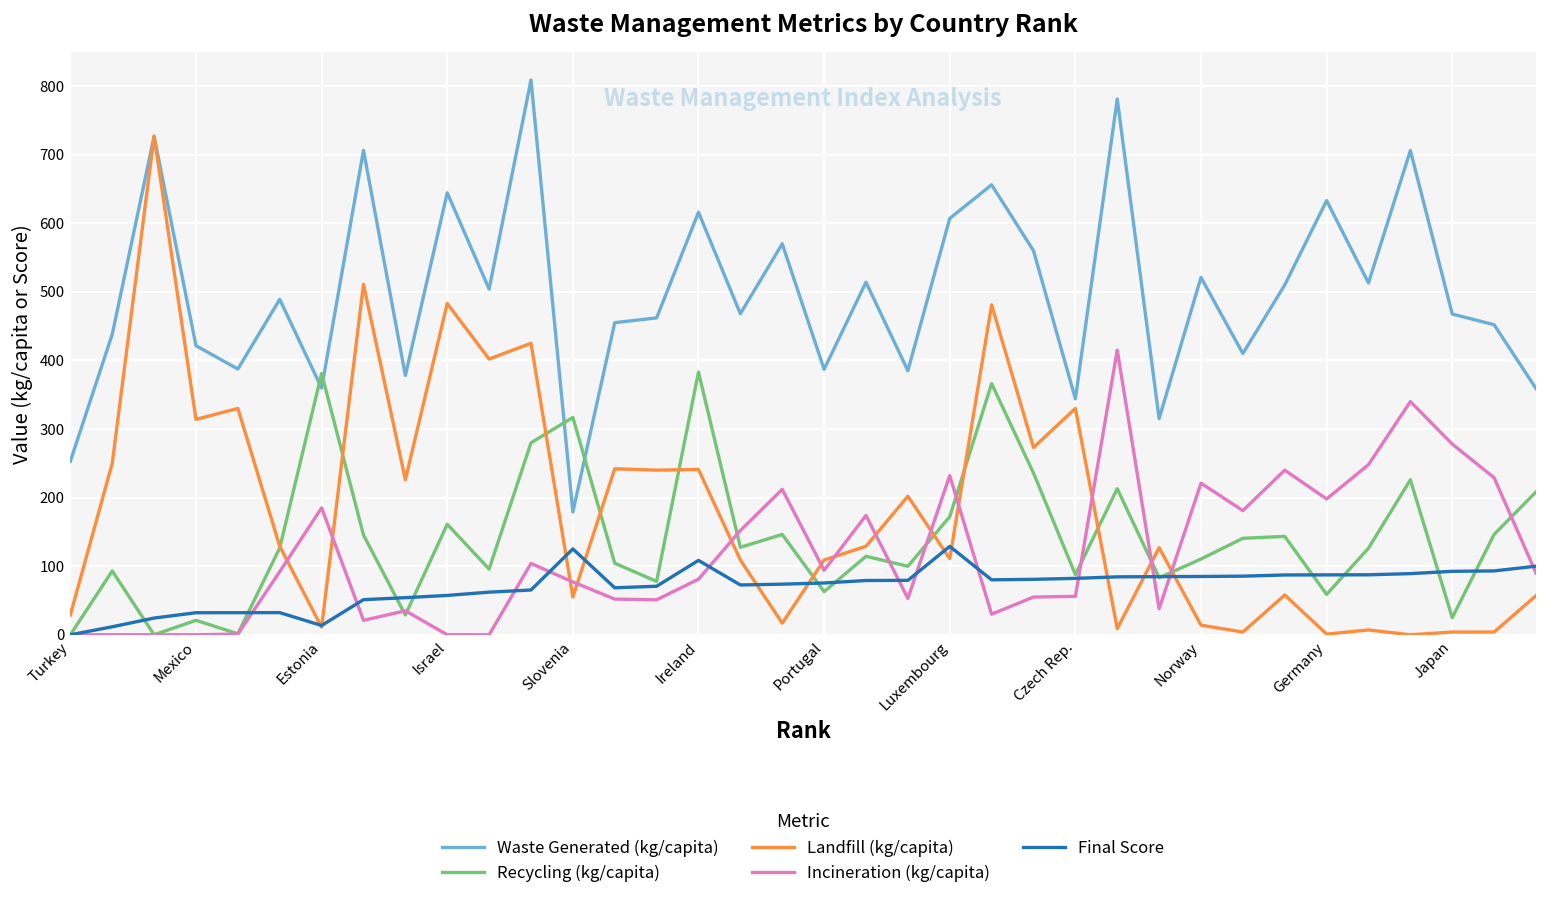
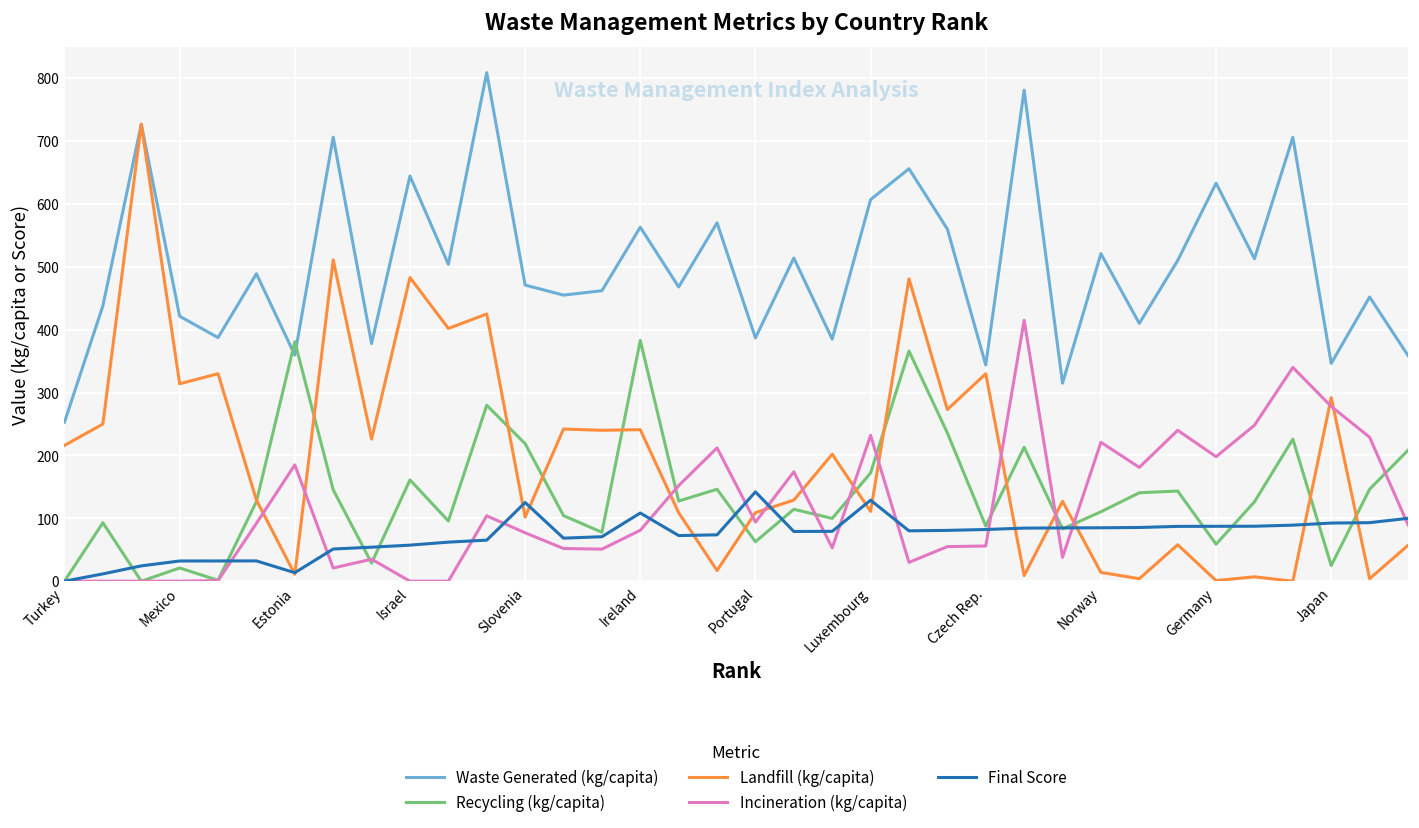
Landfill (kg/capita), Turkey: 30 -> 220
Waste Generated (kg/capita), Slovenia: 180 -> 470
Recycling (kg/capita), Slovenia: 320 -> 220
Landfill (kg/capita), Slovenia: 60 -> 100
Waste Generated (kg/capita), Ireland: 620 -> 560
Final Score, Portugal: 80 -> 140
Waste Generated (kg/capita), Japan: 470 -> 350
Landfill (kg/capita), Japan: 0 -> 290
